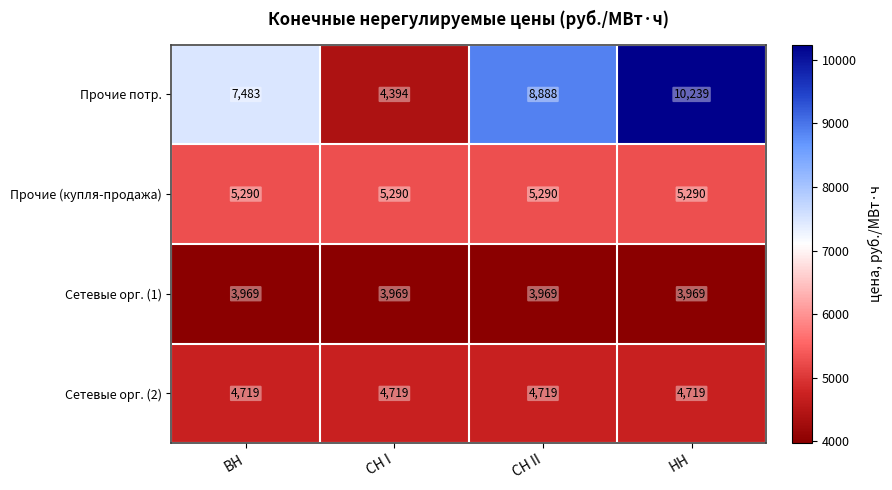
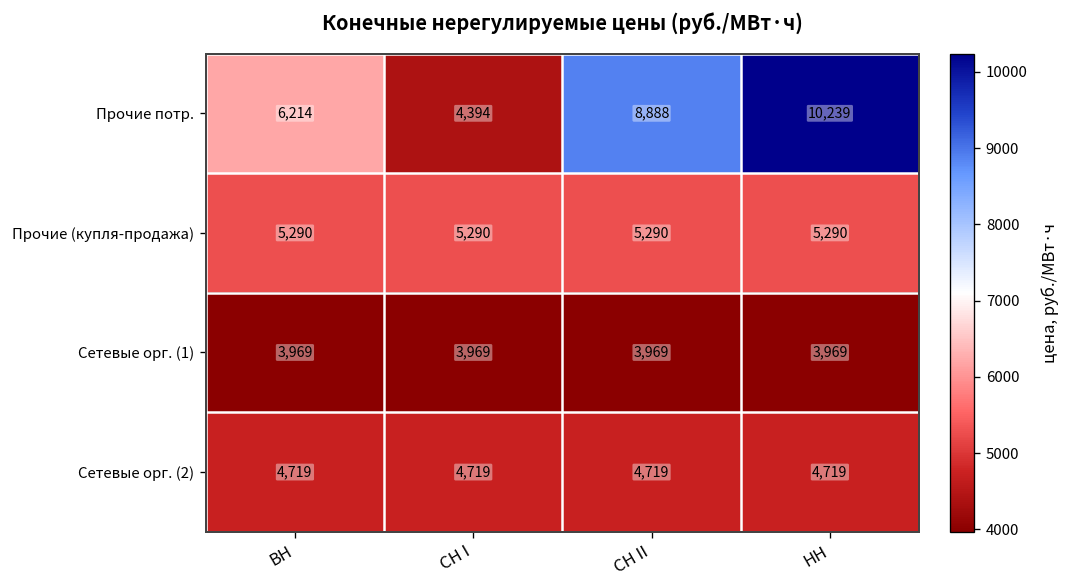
Прочие потр., ВН: 7,483 -> 6,214
